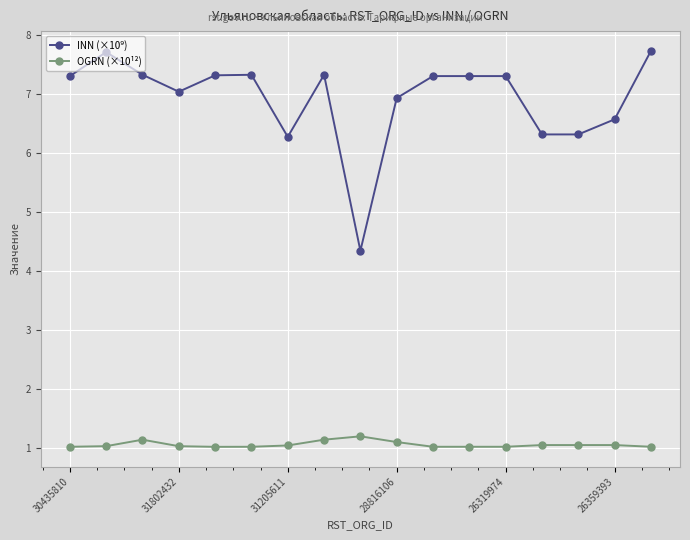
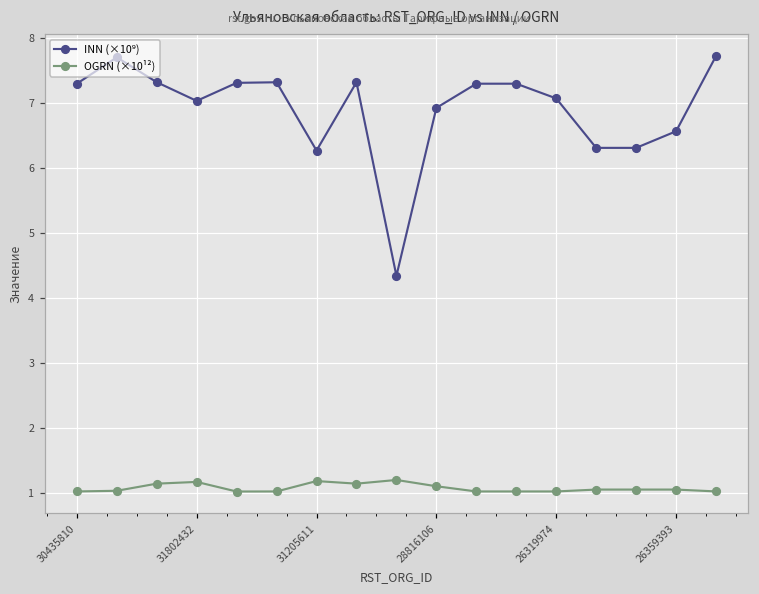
OGRN (×10¹²), 31802432: 1.0 -> 1.2
OGRN (×10¹²), 31205611: 1.0 -> 1.2
INN (×10⁹), 26319974: 7.3 -> 7.1
